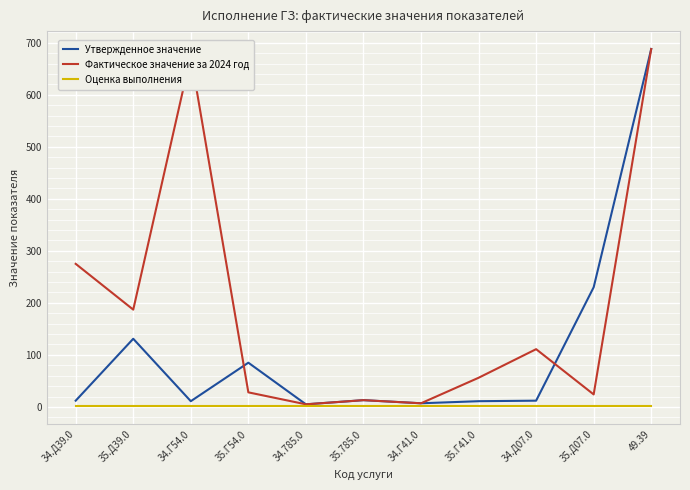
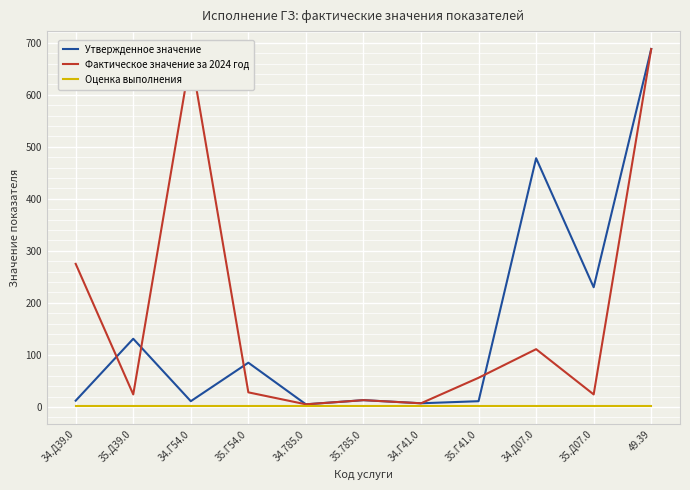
Фактическое значение за 2024 год, 35.Д39.0: 190 -> 20
Утвержденное значение, 34.Д07.0: 10 -> 480
